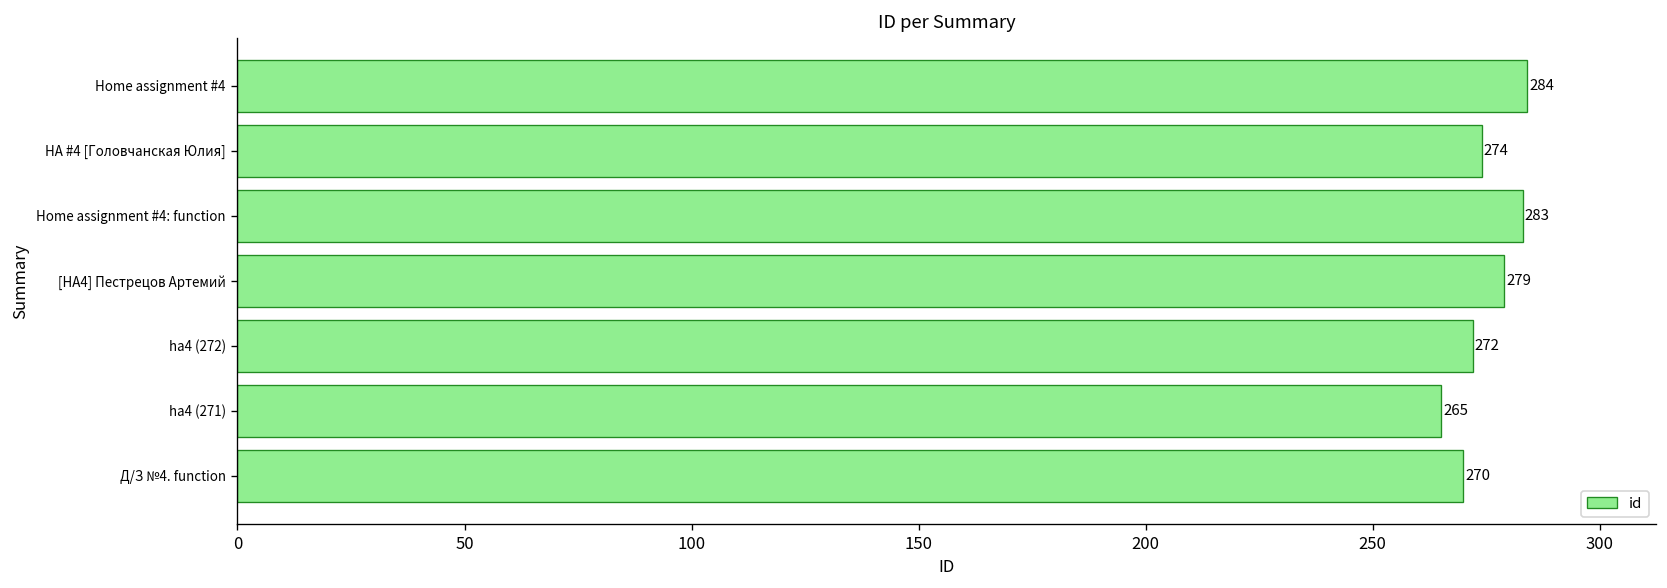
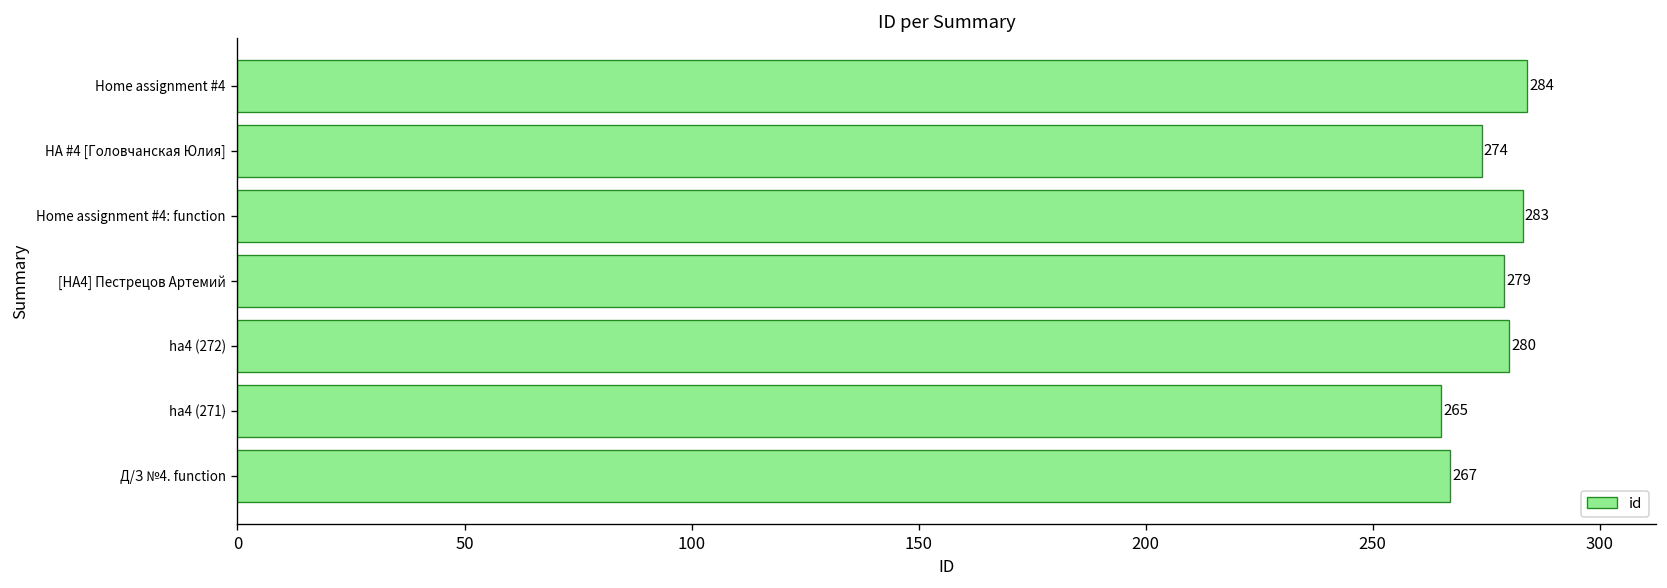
ha4 (272): 272 -> 280
Д/З №4. function: 270 -> 267
